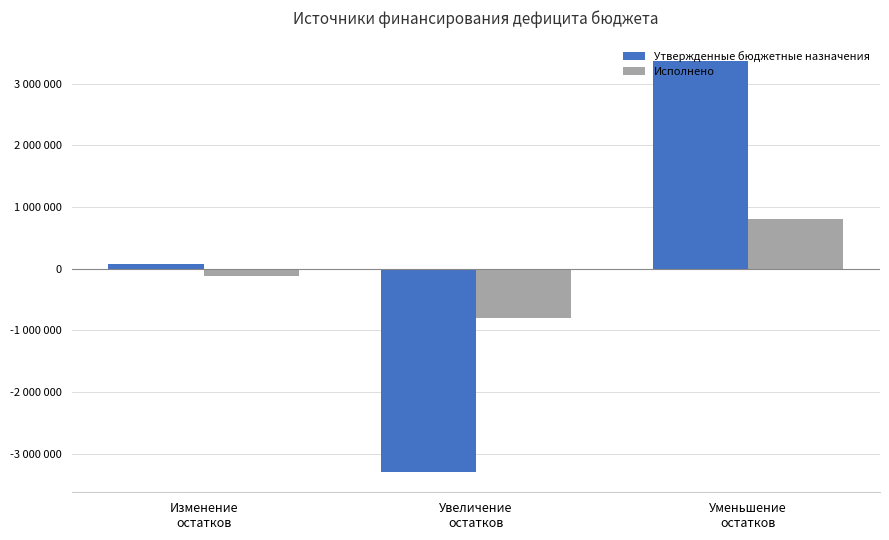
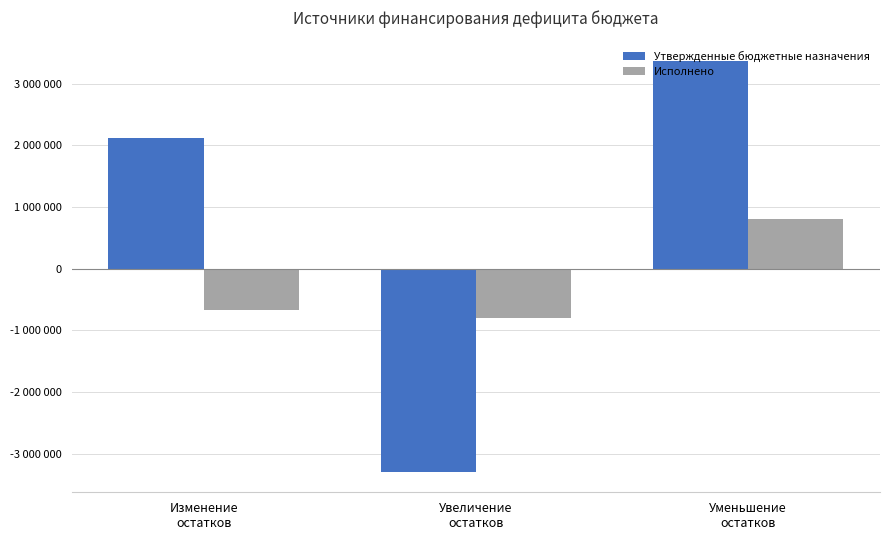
Утвержденные бюджетные назначения, Изменение остатков: 100000 -> 2100000
Исполнено, Изменение остатков: -100000 -> -700000
